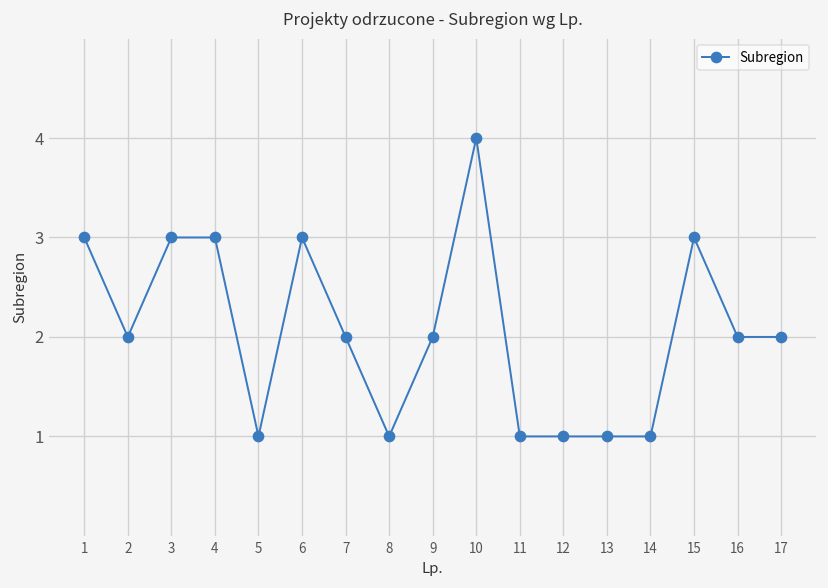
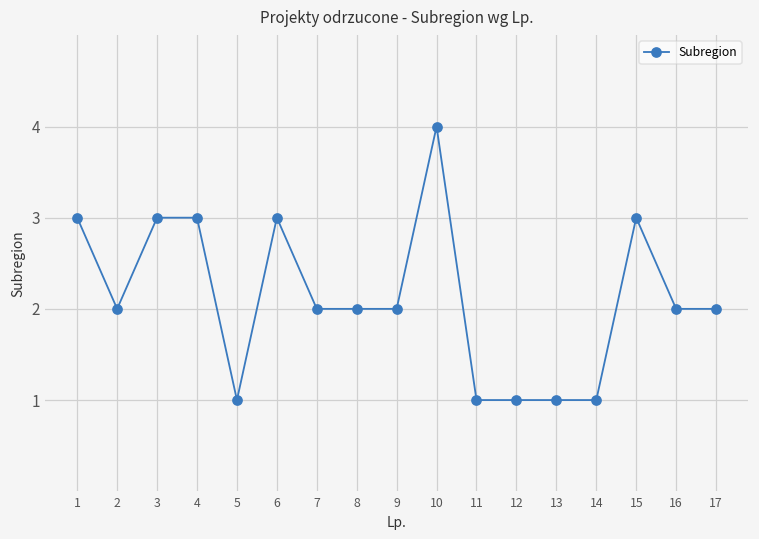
8: 1 -> 2
